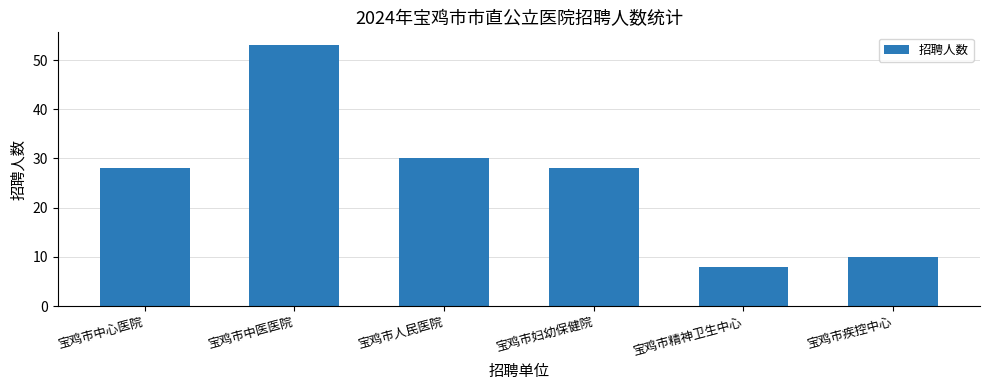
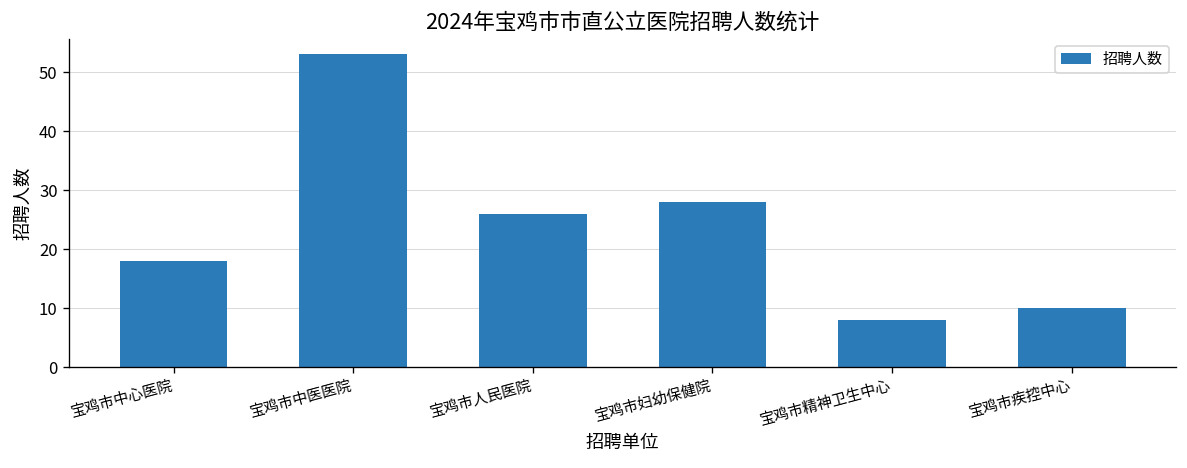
宝鸡市中心医院: 28 -> 18
宝鸡市人民医院: 30 -> 26
